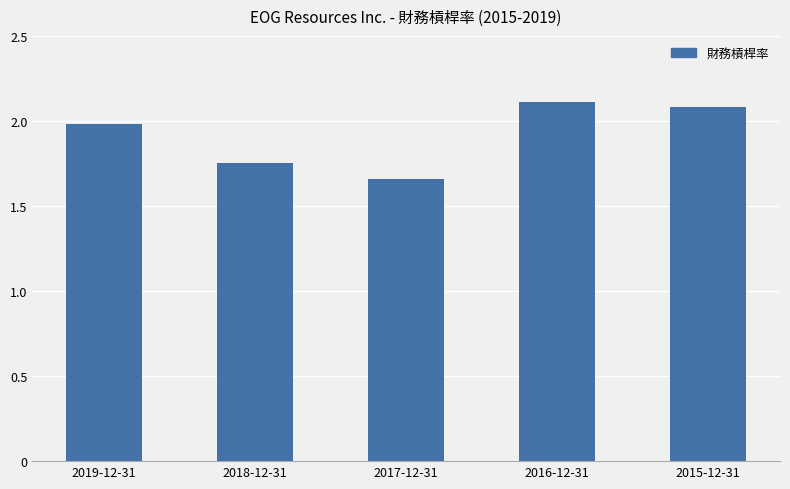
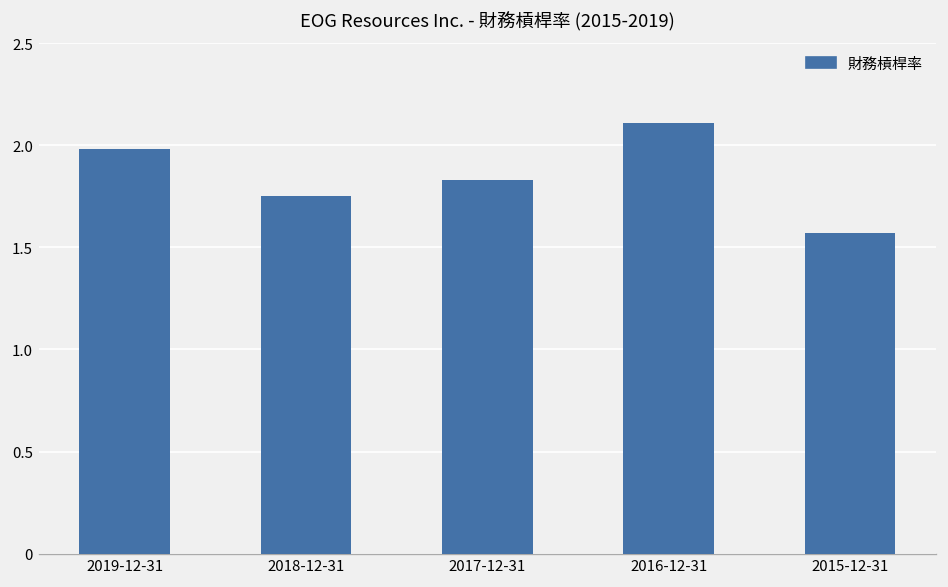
2017-12-31: 1.66 -> 1.83
2015-12-31: 2.08 -> 1.57
